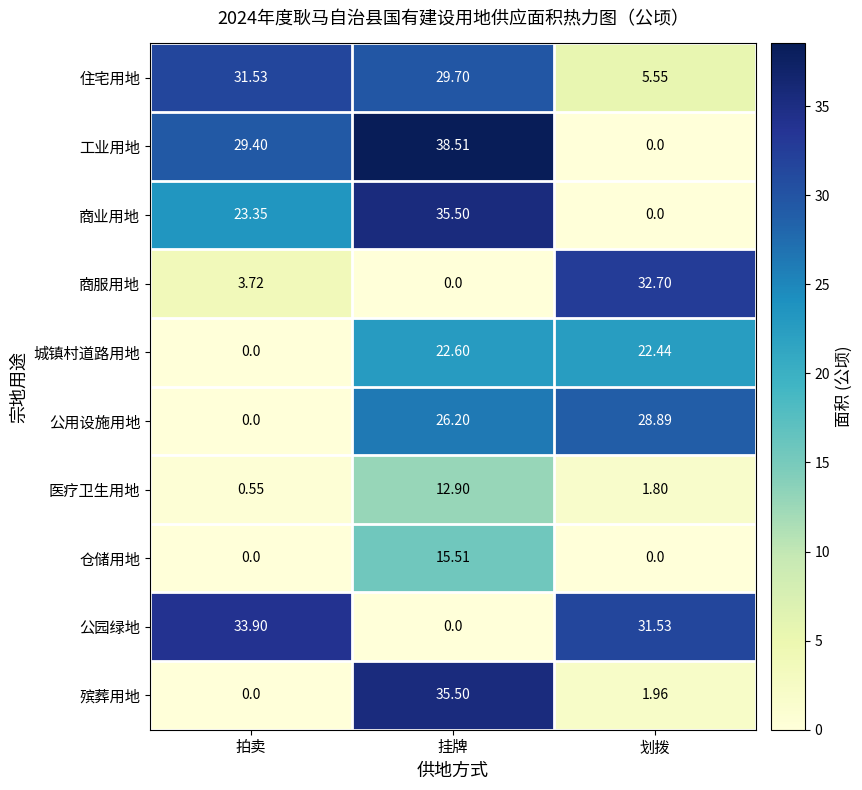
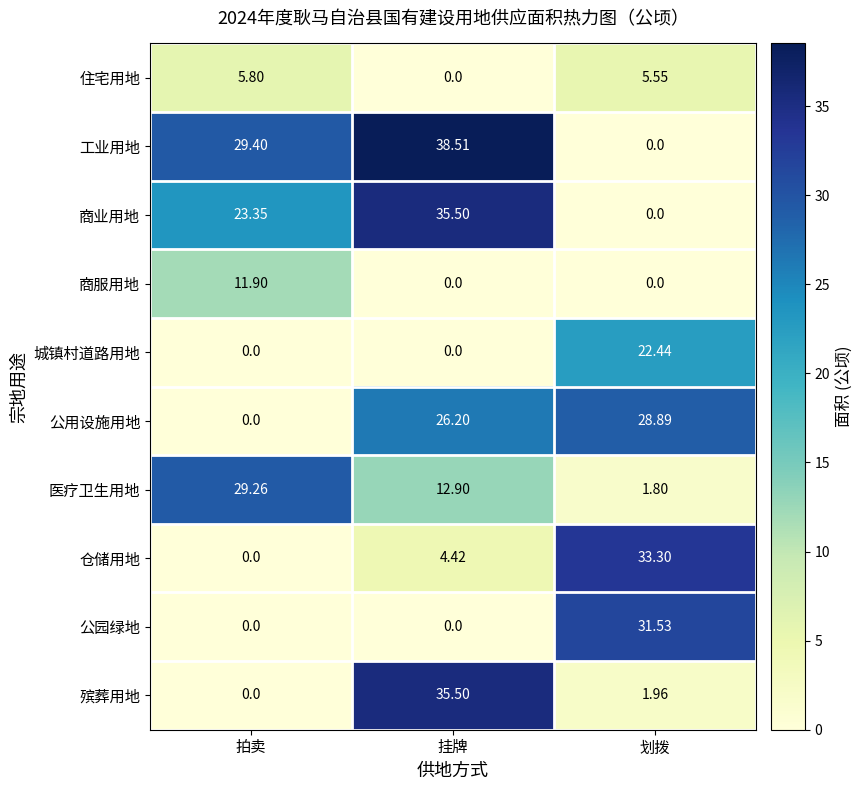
住宅用地, 拍卖: 31.53 -> 5.80
住宅用地, 挂牌: 29.70 -> 0.0
商服用地, 拍卖: 3.72 -> 11.90
商服用地, 划拨: 32.70 -> 0.0
城镇村道路用地, 挂牌: 22.60 -> 0.0
医疗卫生用地, 拍卖: 0.55 -> 29.26
仓储用地, 挂牌: 15.51 -> 4.42
仓储用地, 划拨: 0.0 -> 33.30
公园绿地, 拍卖: 33.90 -> 0.0
